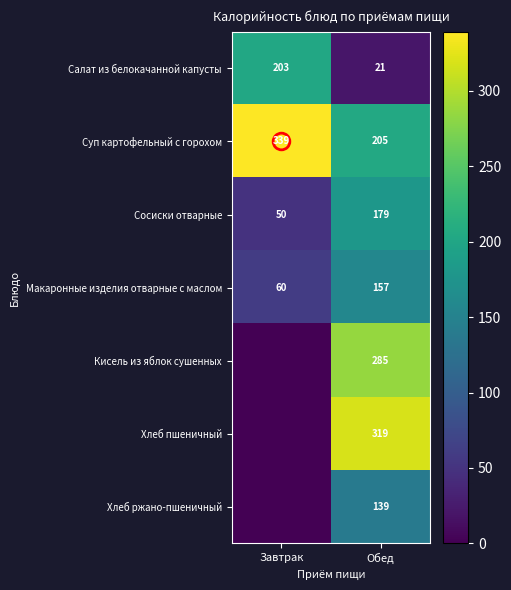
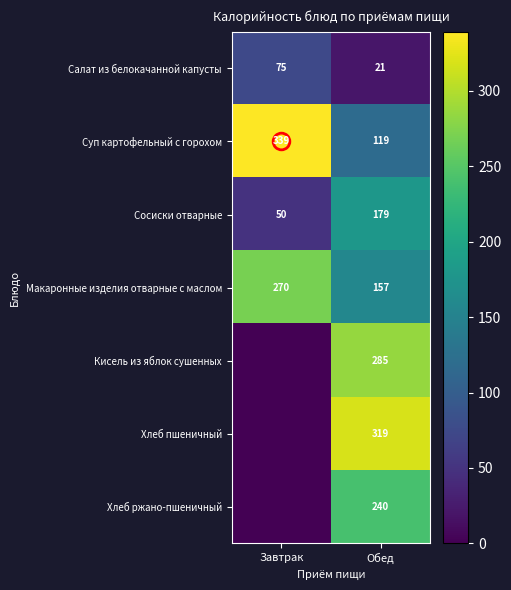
Салат из белокачанной капусты, Завтрак: 203 -> 75
Суп картофельный с горохом, Обед: 205 -> 119
Макаронные изделия отварные с маслом, Завтрак: 60 -> 270
Хлеб ржано-пшеничный, Обед: 139 -> 240
